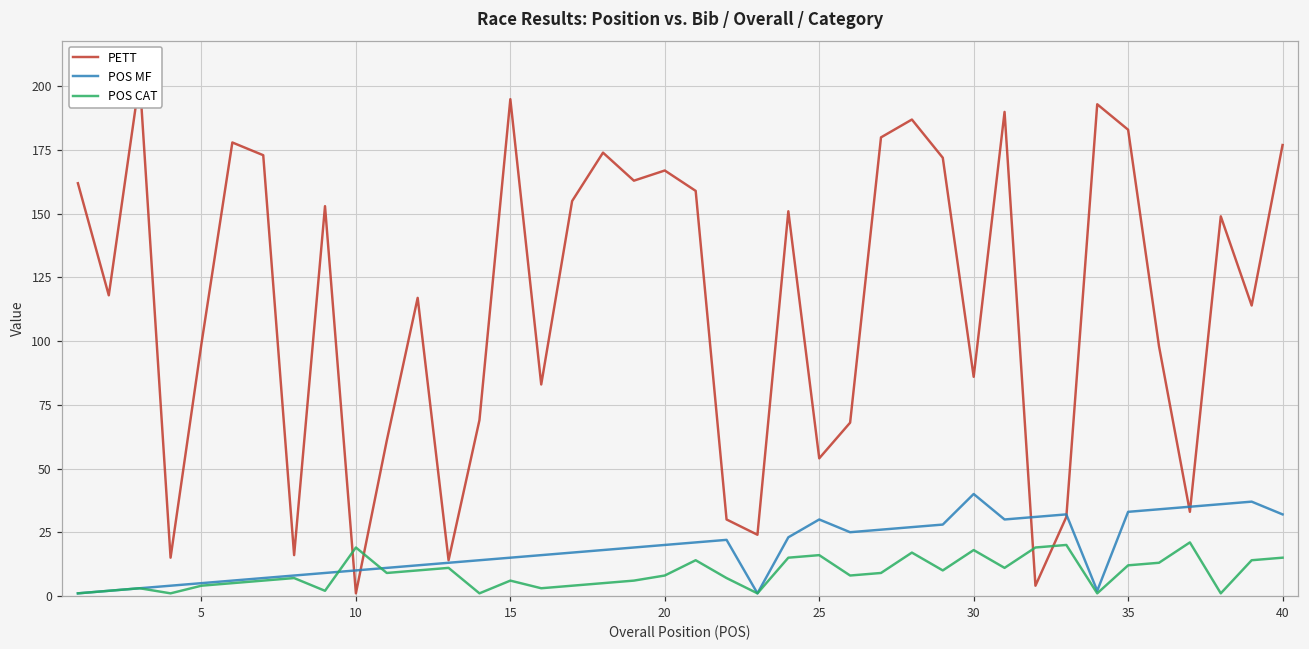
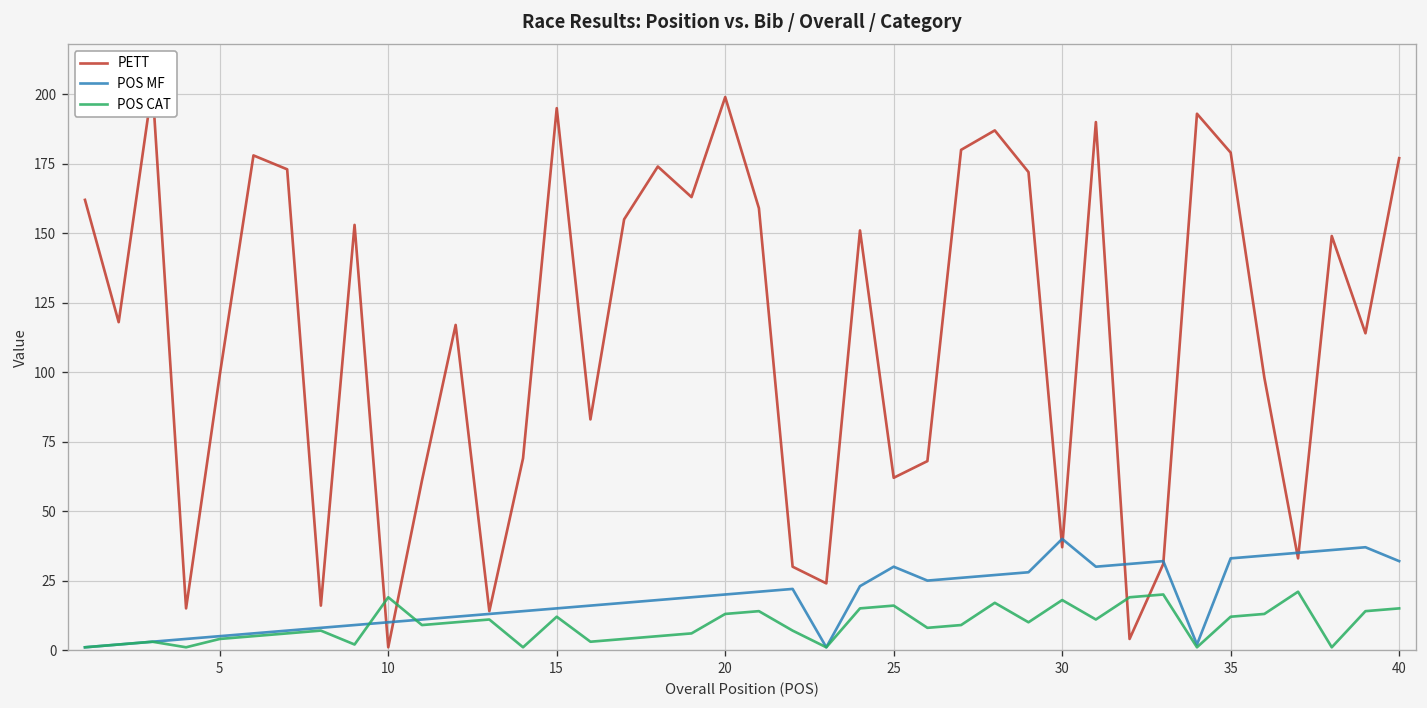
POS CAT, 15: 6 -> 12
PETT, 20: 167 -> 199
POS CAT, 20: 8 -> 13
PETT, 25: 54 -> 62
PETT, 30: 86 -> 37
PETT, 35: 183 -> 179
